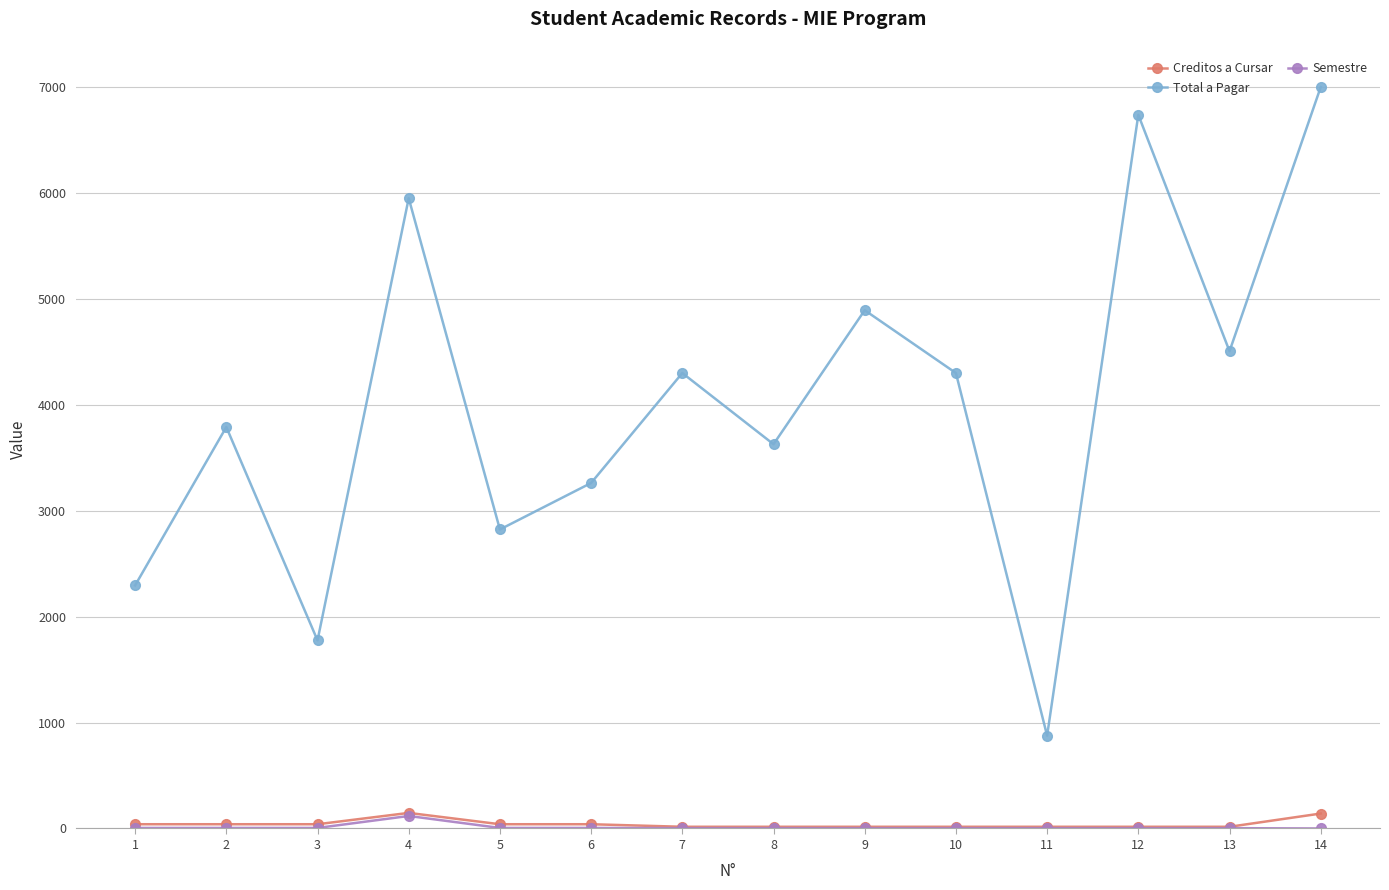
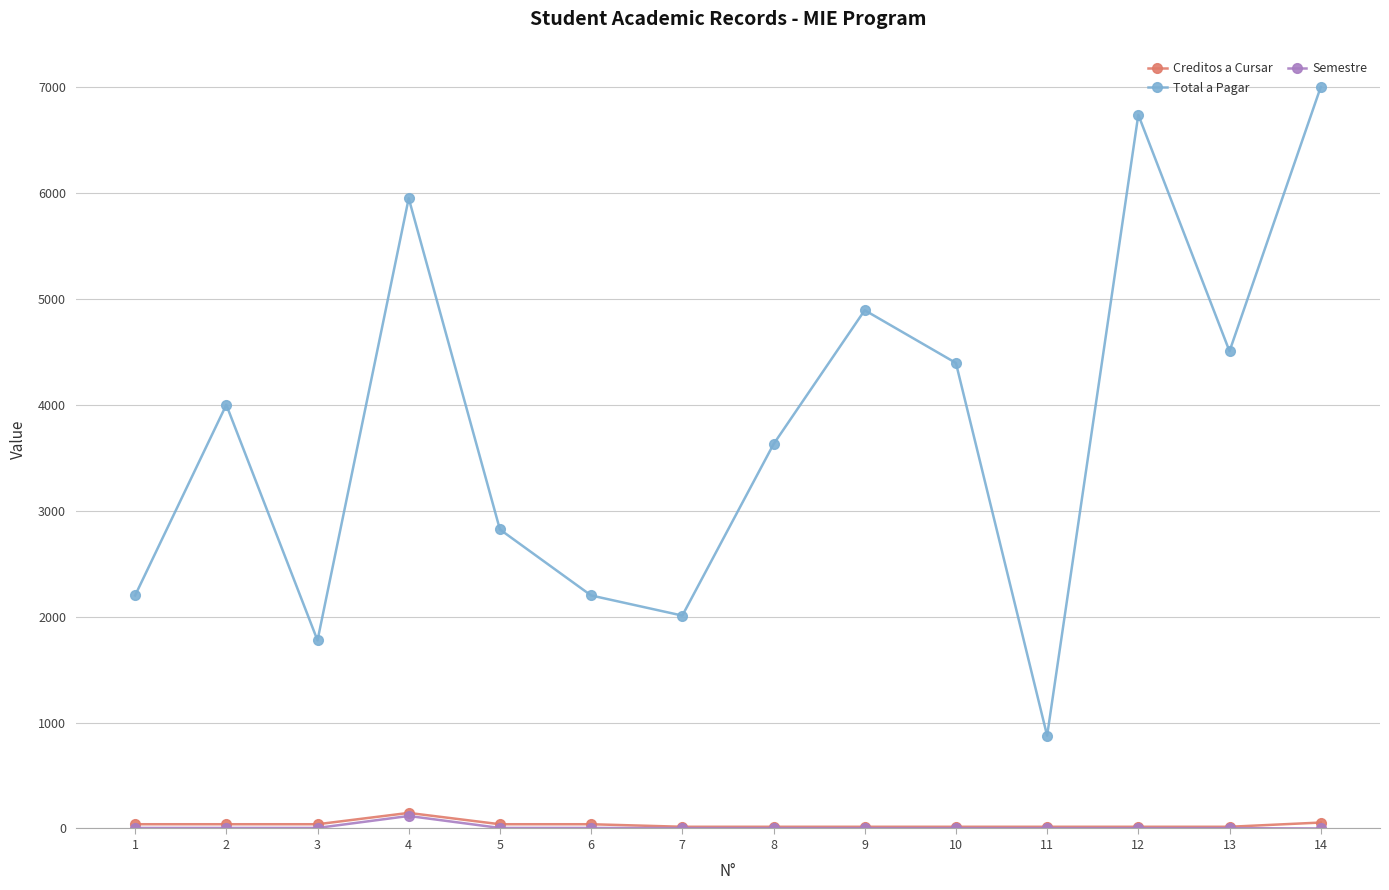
Total a Pagar, 1: 2300 -> 2200
Total a Pagar, 2: 3790 -> 4000
Total a Pagar, 6: 3260 -> 2200
Total a Pagar, 7: 4300 -> 2010
Total a Pagar, 10: 4300 -> 4400
Creditos a Cursar, 14: 140 -> 60
